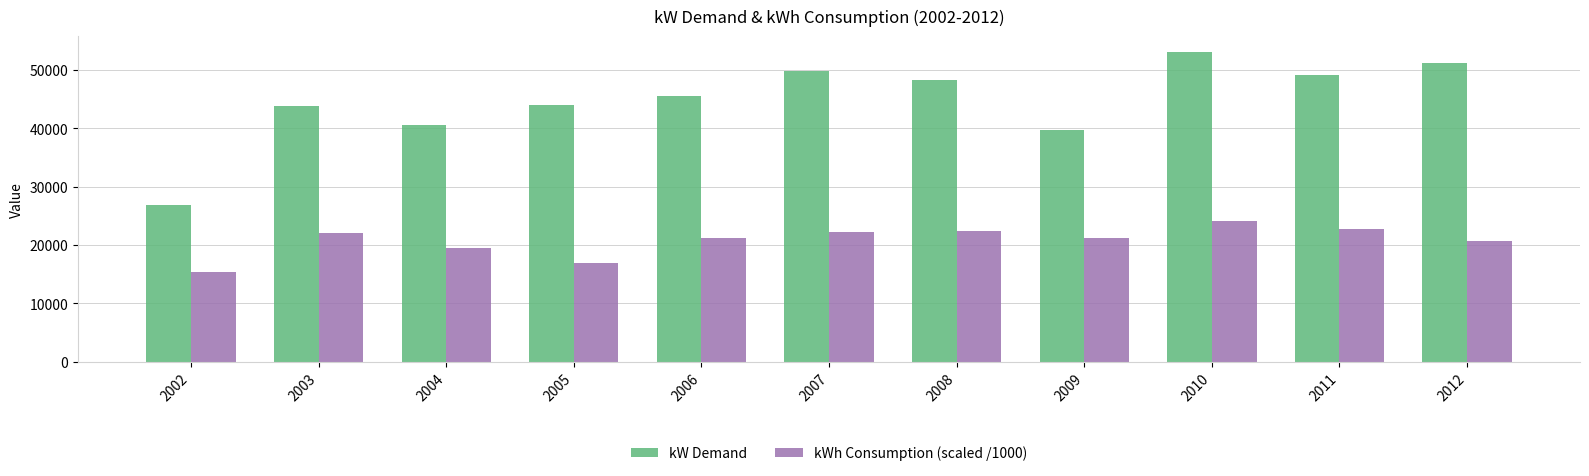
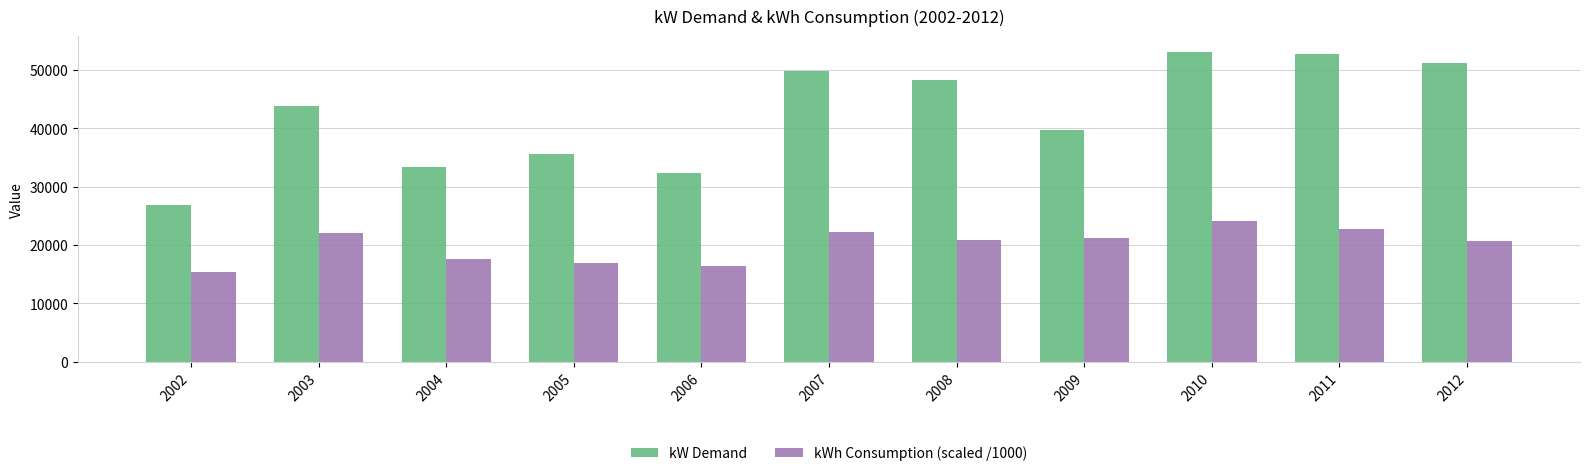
kW Demand, 2004: 41000 -> 33000
kWh Consumption (scaled /1000), 2004: 19000 -> 18000
kW Demand, 2005: 44000 -> 36000
kW Demand, 2006: 46000 -> 32000
kWh Consumption (scaled /1000), 2006: 21000 -> 16000
kWh Consumption (scaled /1000), 2008: 22000 -> 21000
kW Demand, 2011: 49000 -> 53000
